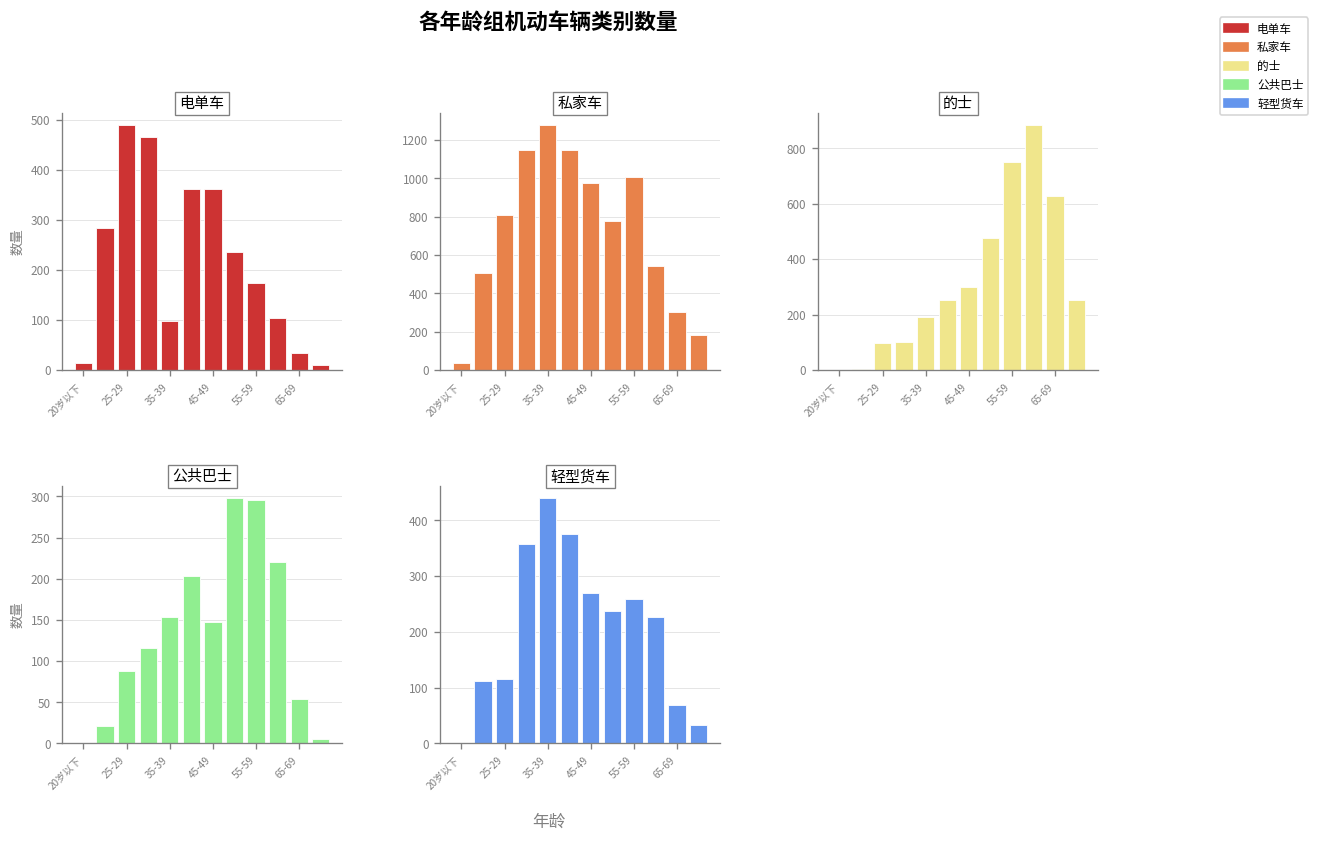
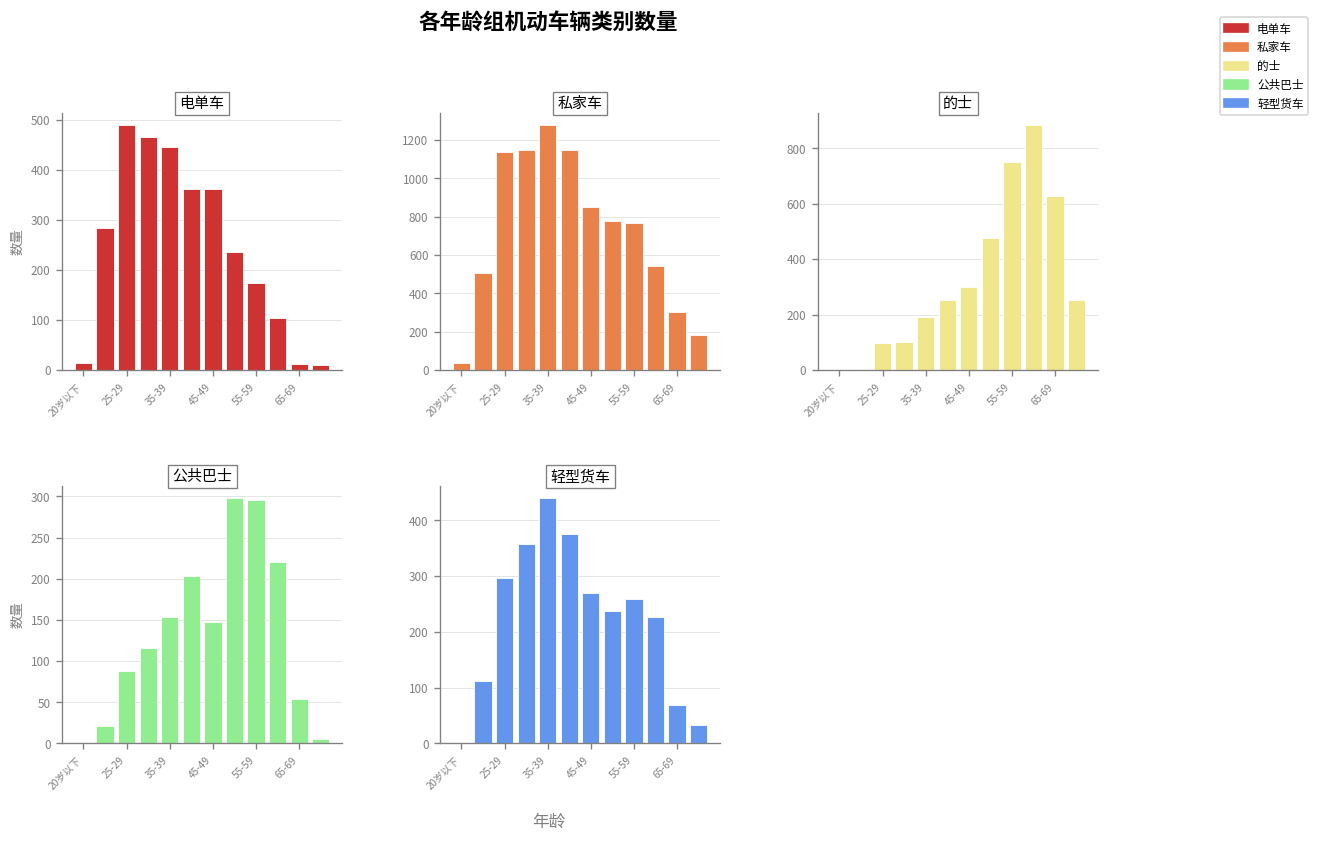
电单车, 35-39: 100 -> 450
电单车, 65-69: 30 -> 10
私家车, 25-29: 810 -> 1140
私家车, 45-49: 980 -> 850
私家车, 55-59: 1010 -> 770
轻型货车, 25-29: 120 -> 300
